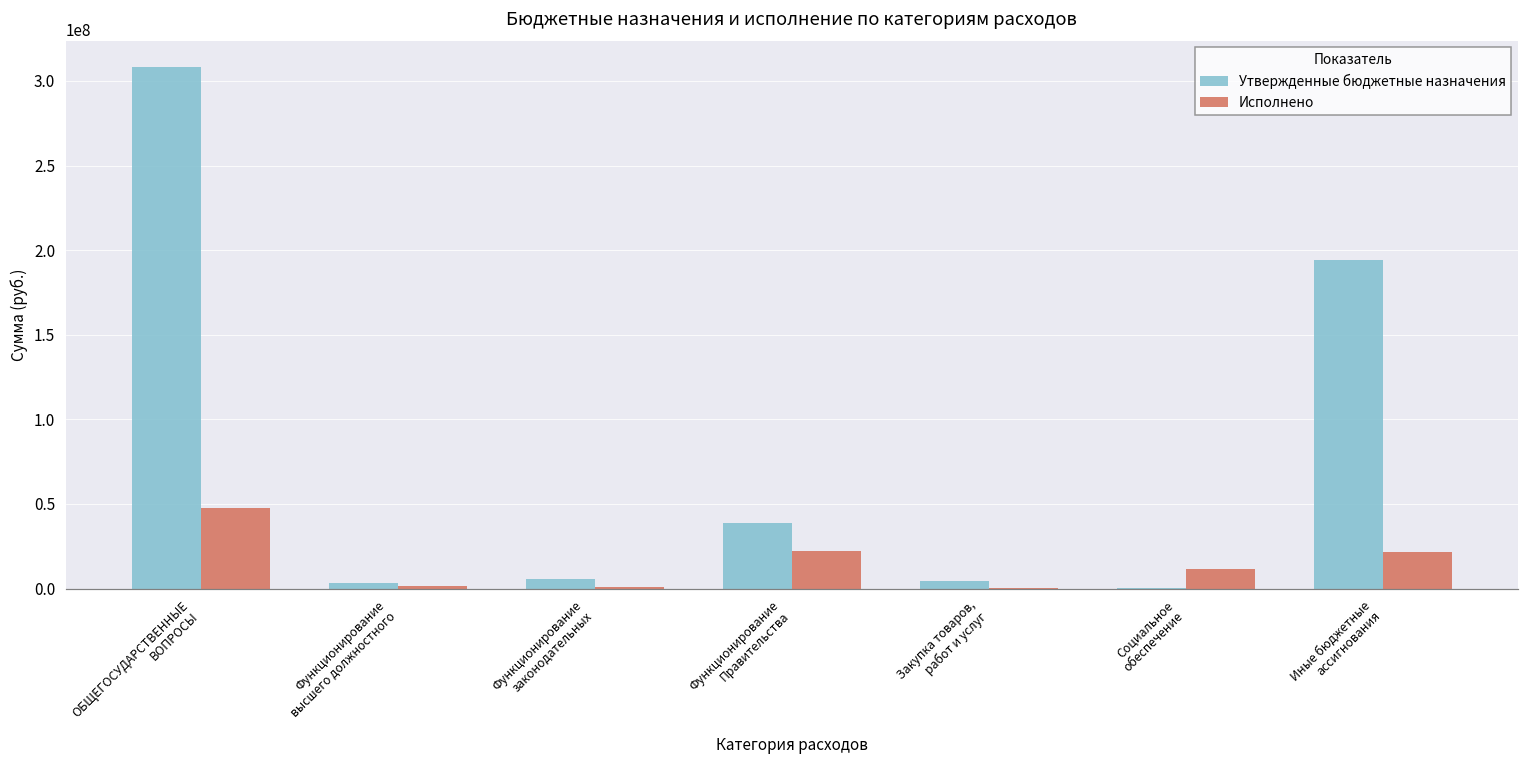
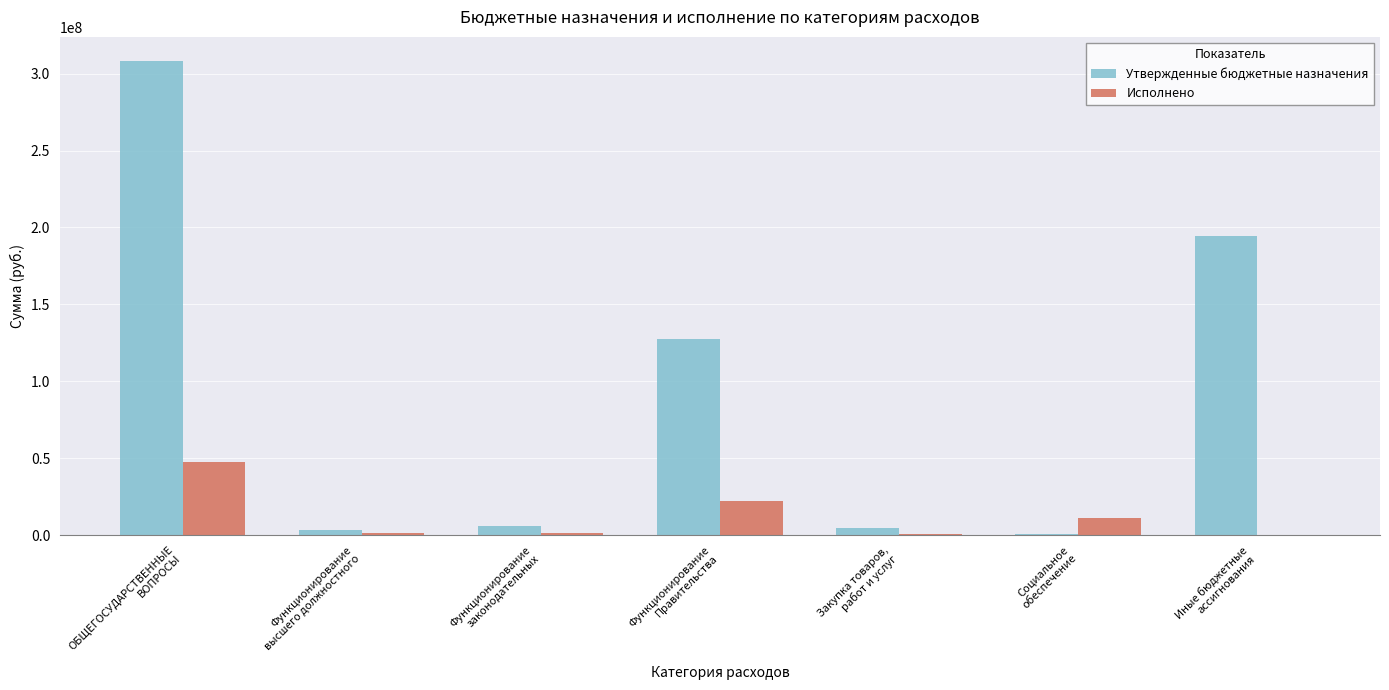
Утвержденные бюджетные назначения, Функционирование Правительства: 39000000 -> 127000000
Исполнено, Иные бюджетные ассигнования: 21000000 -> 0
